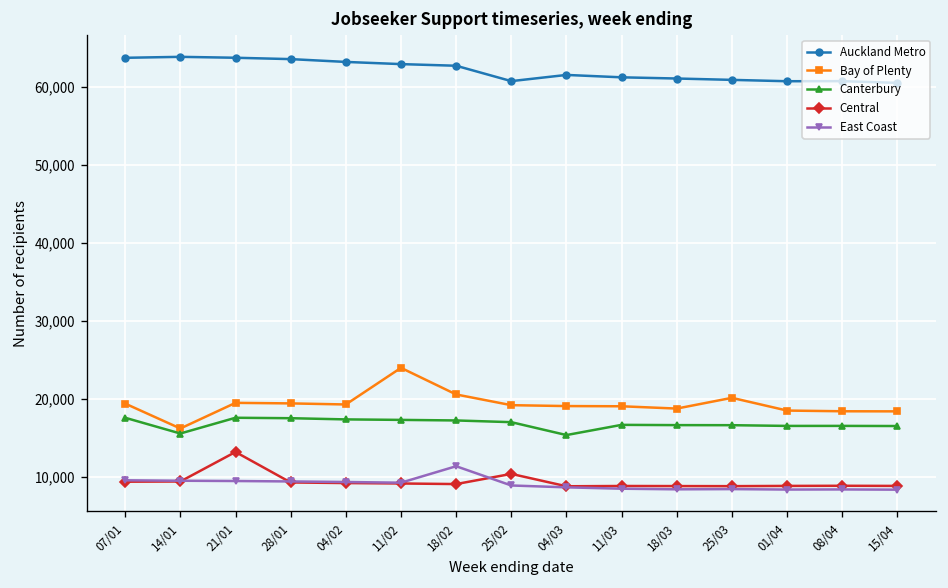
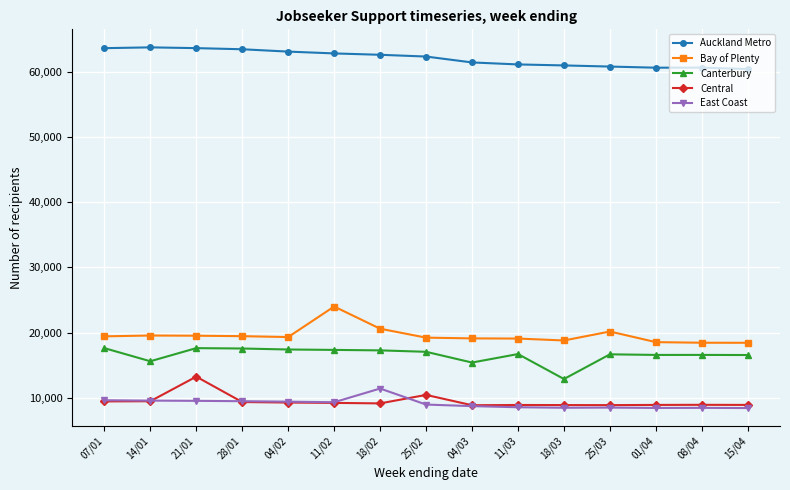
Bay of Plenty, 14/01: 16,000 -> 20,000
Auckland Metro, 25/02: 61,000 -> 62,000
Canterbury, 18/03: 17,000 -> 13,000
